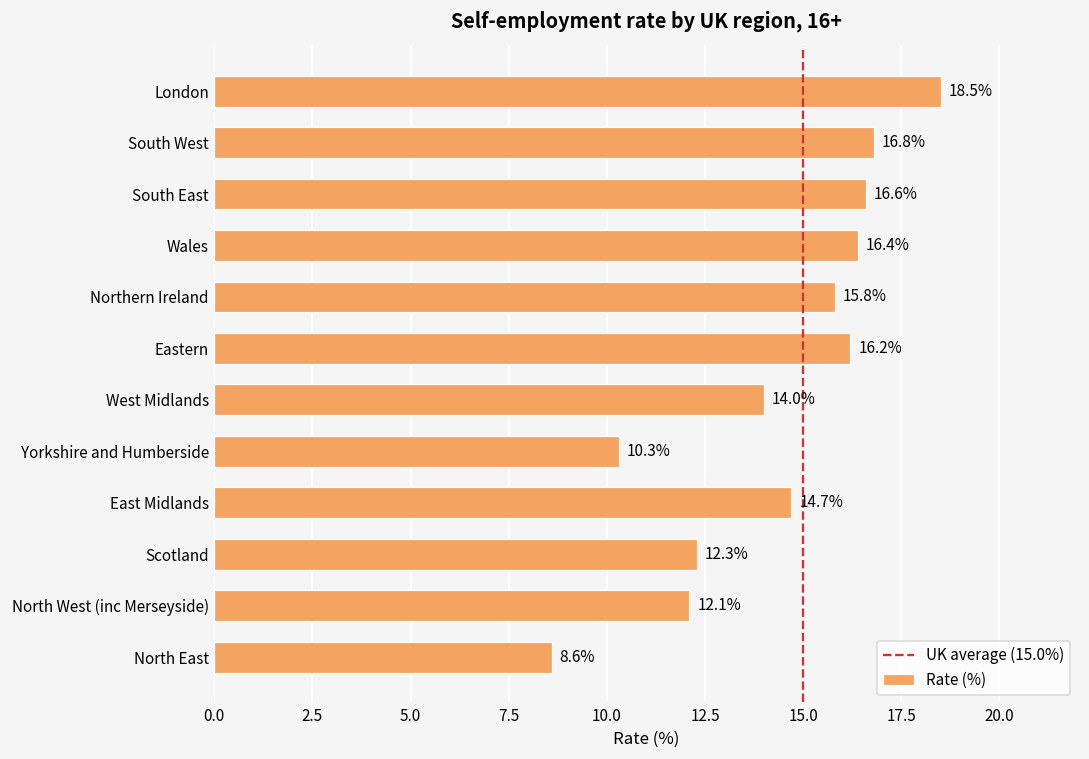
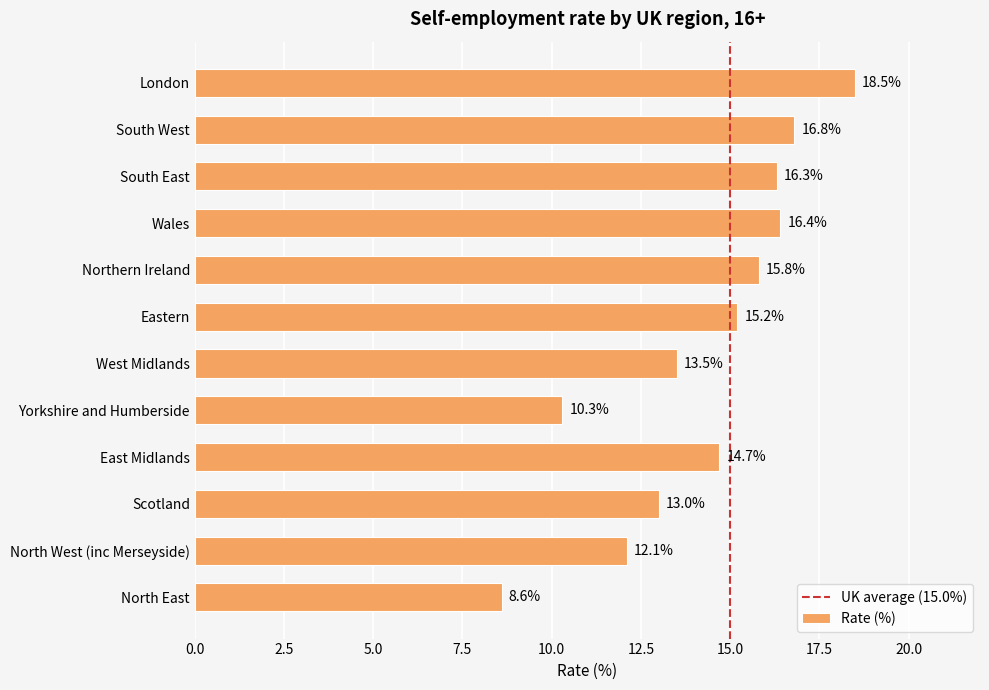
South East: 16.6% -> 16.3%
Eastern: 16.2% -> 15.2%
West Midlands: 14.0% -> 13.5%
Scotland: 12.3% -> 13.0%
